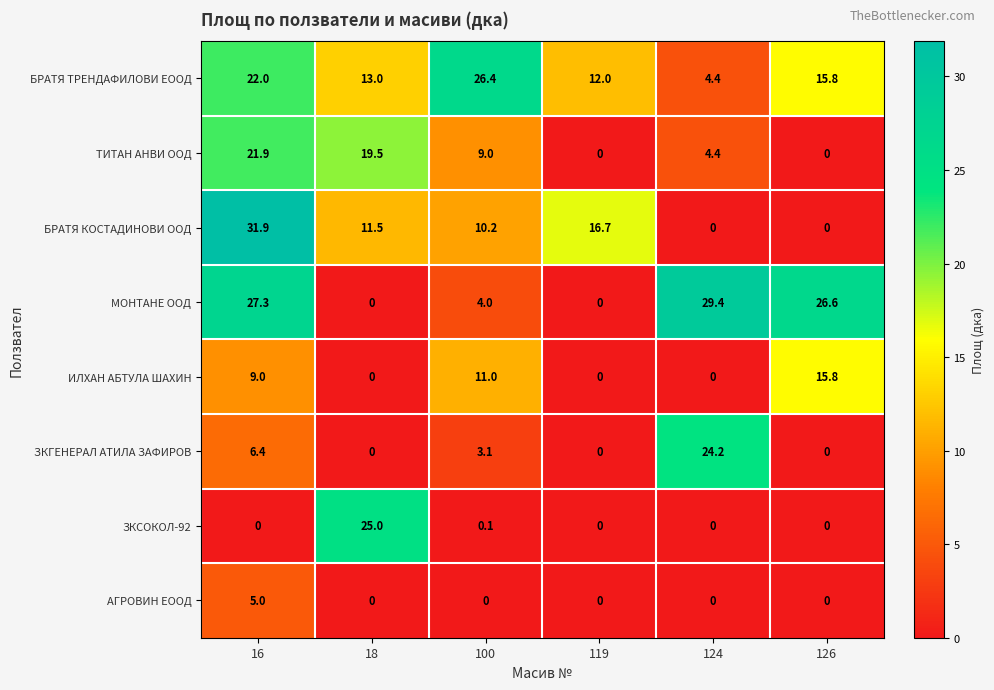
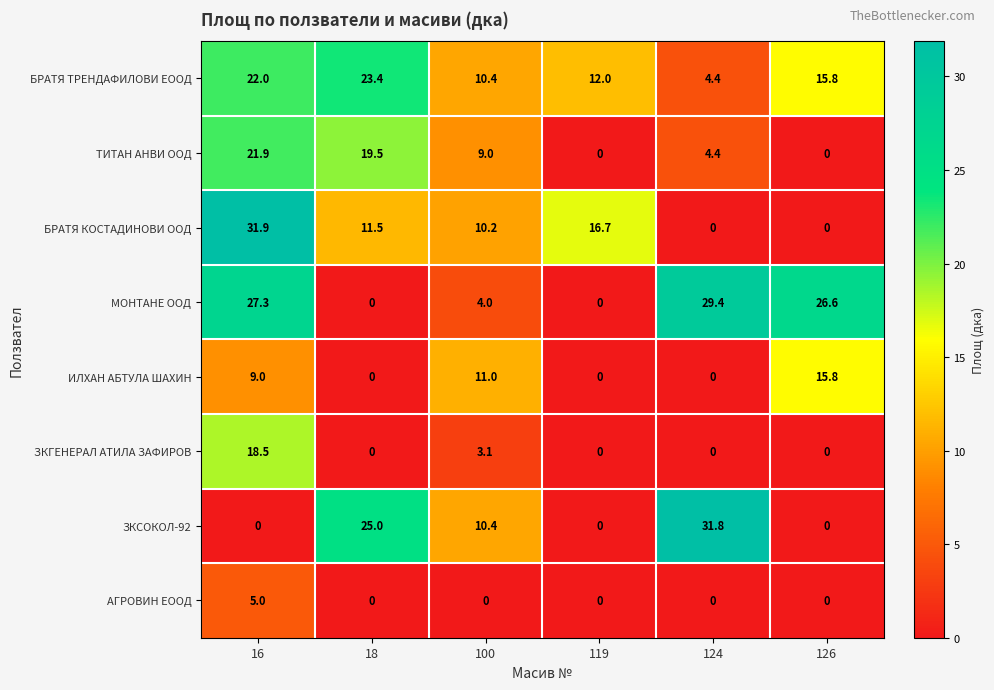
БРАТЯ ТРЕНДАФИЛОВИ ЕООД, 18: 13.0 -> 23.4
БРАТЯ ТРЕНДАФИЛОВИ ЕООД, 100: 26.4 -> 10.4
ЗКГЕНЕРАЛ АТИЛА ЗАФИРОВ, 16: 6.4 -> 18.5
ЗКГЕНЕРАЛ АТИЛА ЗАФИРОВ, 124: 24.2 -> 0
ЗКСОКОЛ-92, 100: 0.1 -> 10.4
ЗКСОКОЛ-92, 124: 0 -> 31.8
